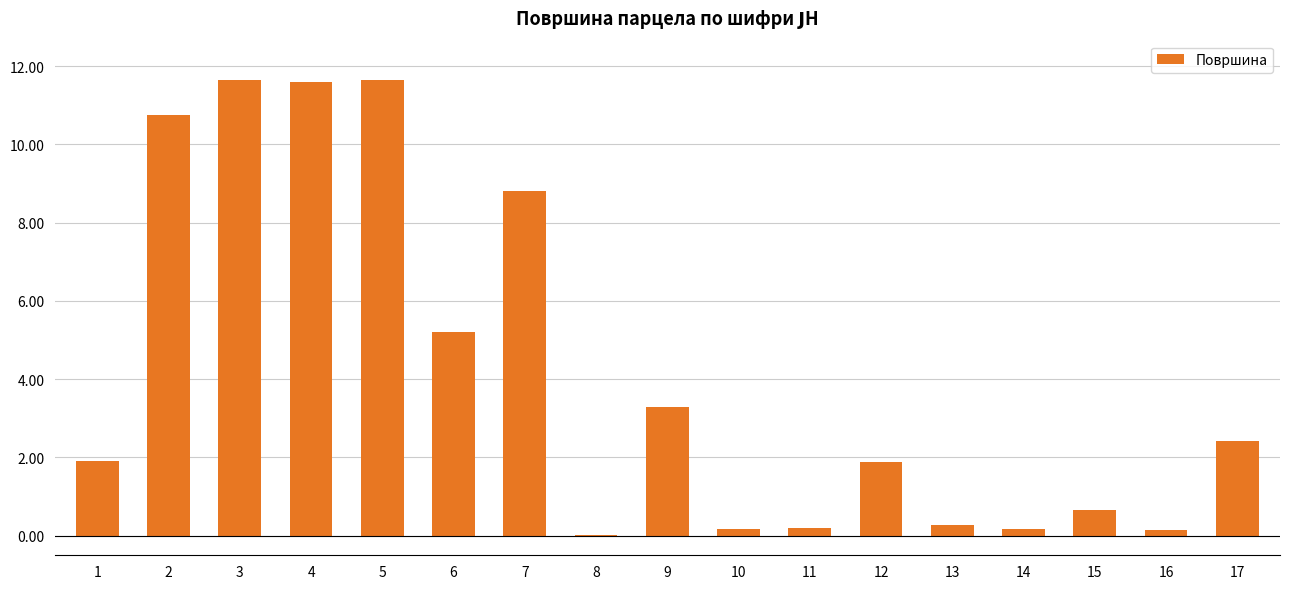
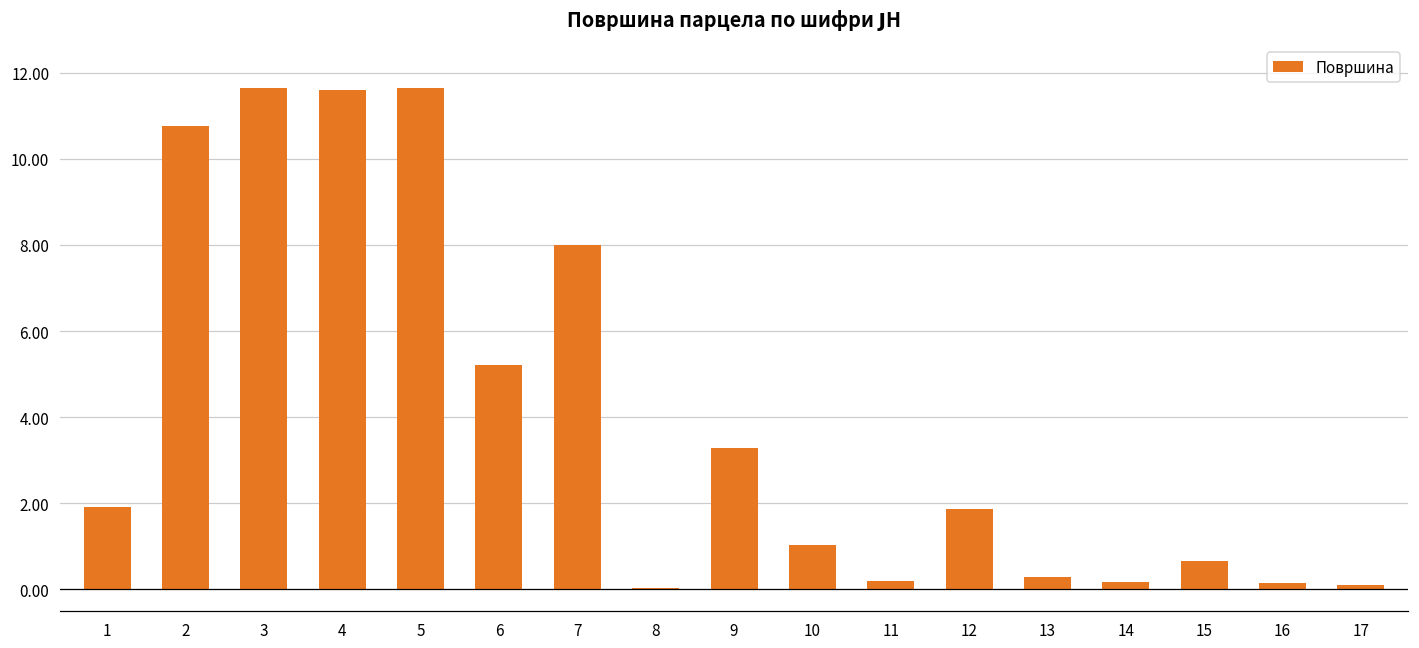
7: 8.8 -> 8.0
10: 0.2 -> 1.0
17: 2.4 -> 0.1
